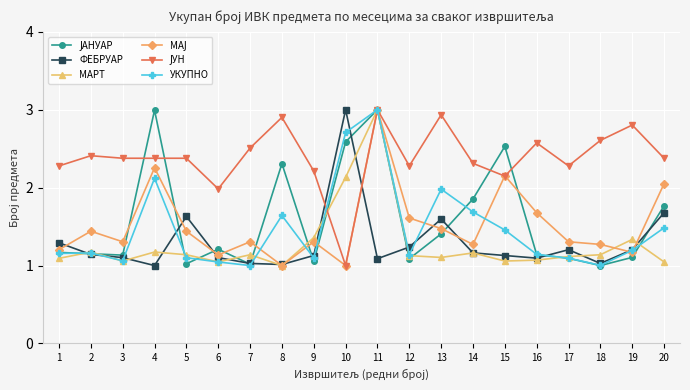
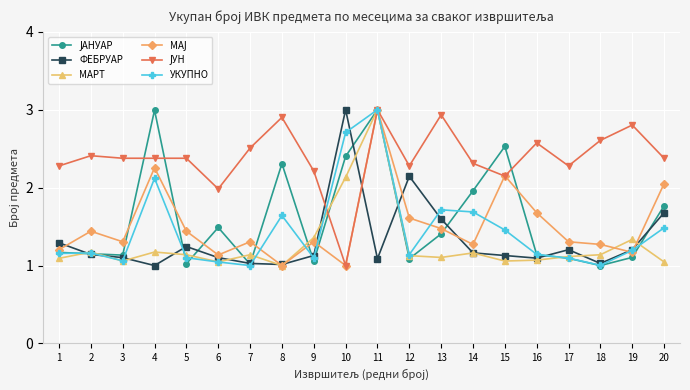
ФЕБРУАР, 5: 1.6 -> 1.2
ЈАНУАР, 6: 1.2 -> 1.5
ЈАНУАР, 10: 2.6 -> 2.4
ФЕБРУАР, 12: 1.2 -> 2.1
УКУПНО, 13: 2.0 -> 1.7
ЈАНУАР, 14: 1.9 -> 2.0
